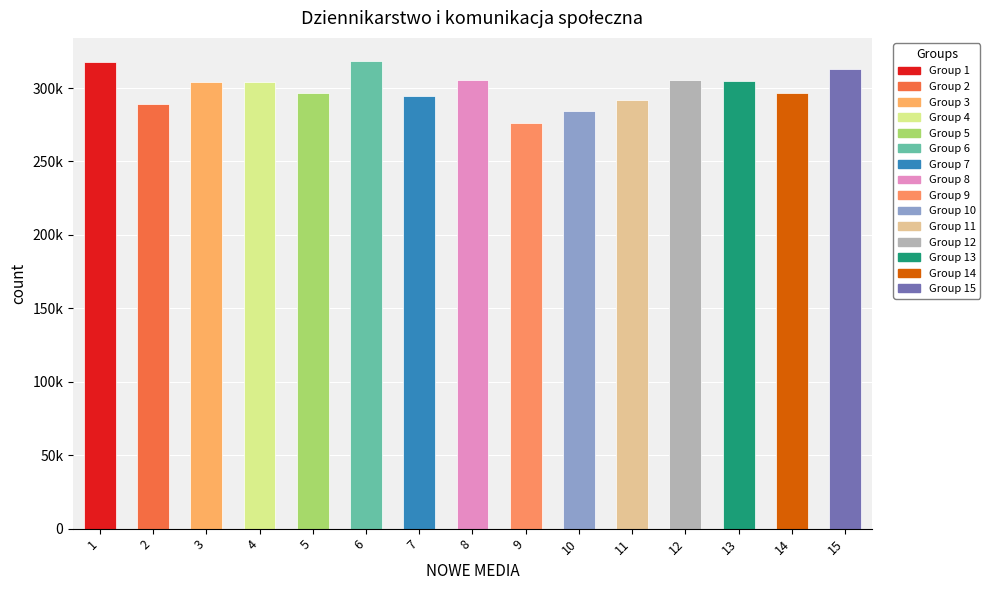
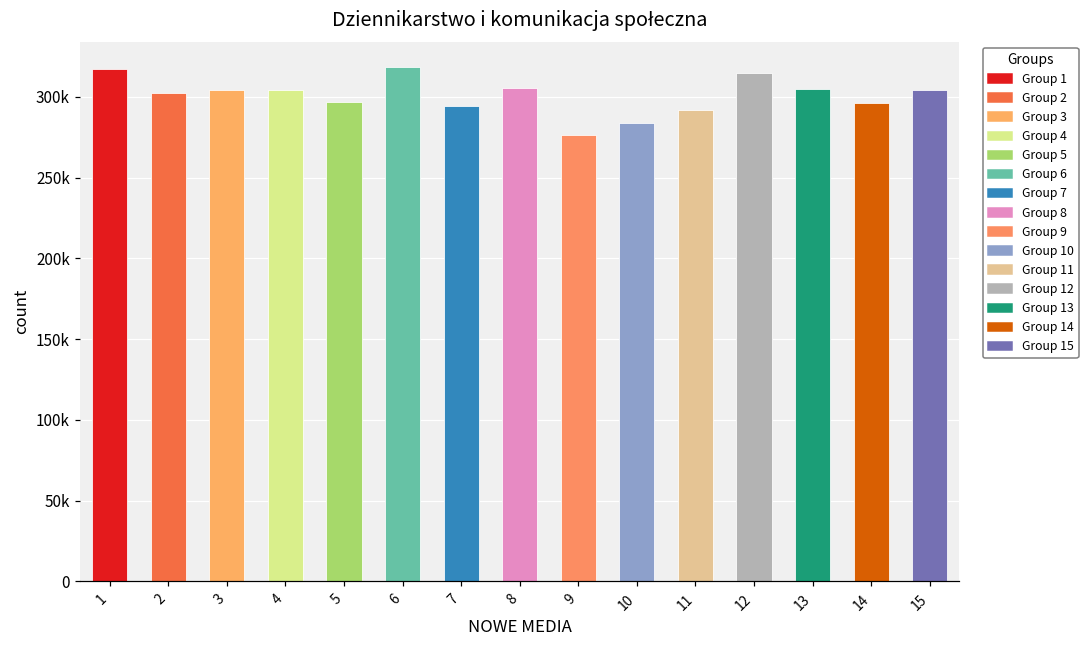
2: 289000 -> 302000
12: 305000 -> 315000
15: 313000 -> 304000
